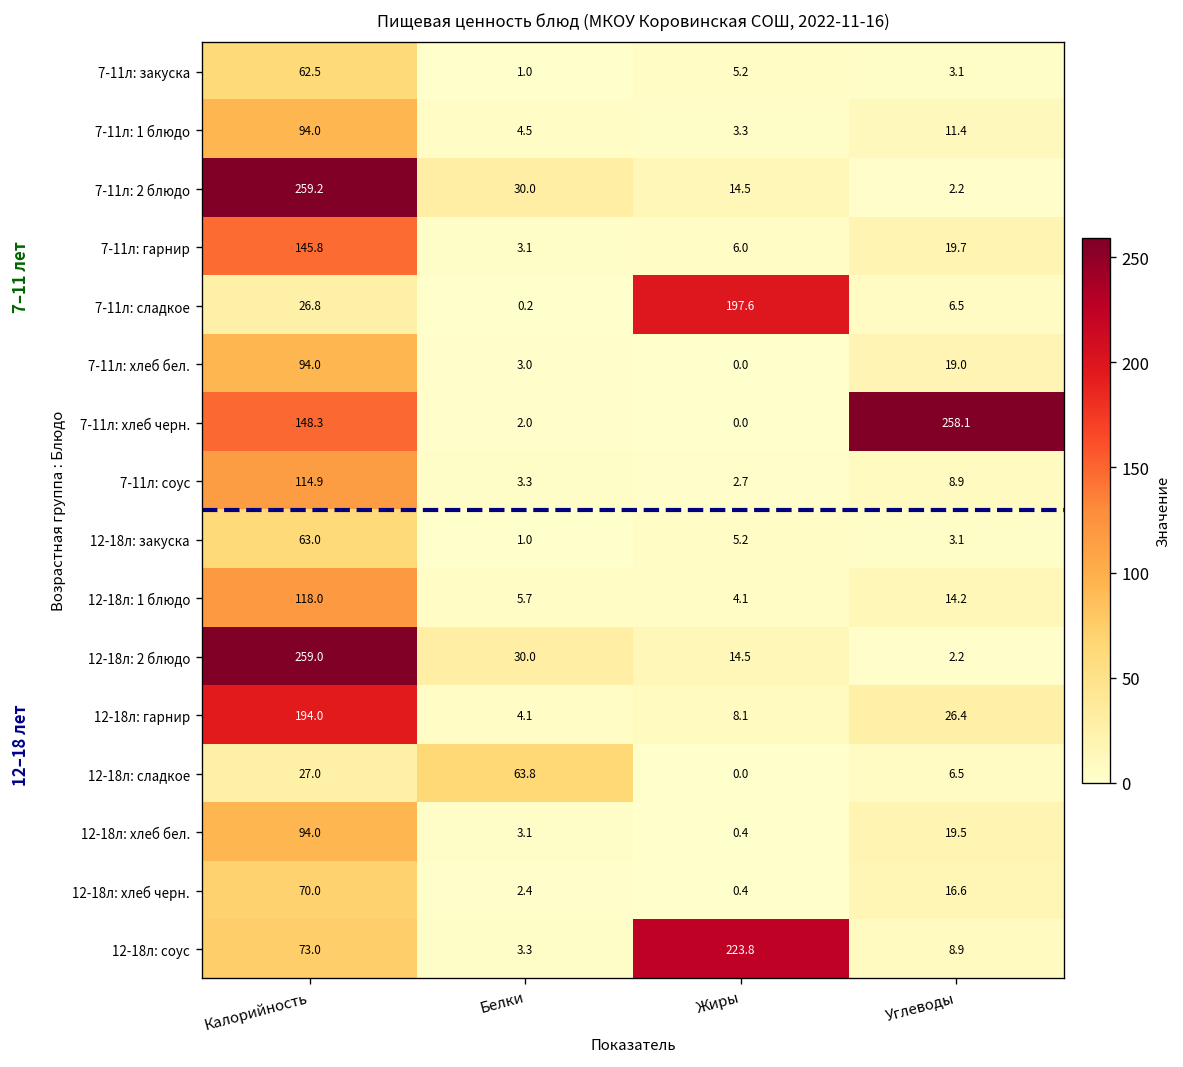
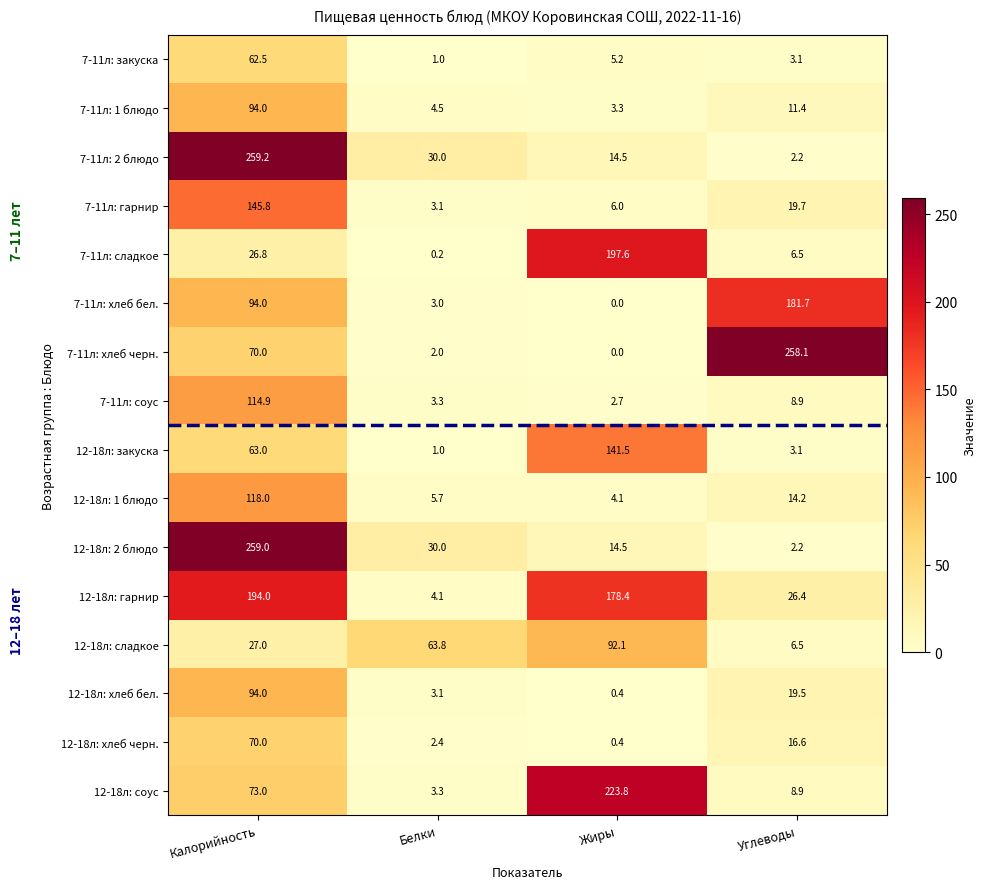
7-11л: хлеб бел., Углеводы: 19.0 -> 181.7
7-11л: хлеб черн., Калорийность: 148.3 -> 70.0
12-18л: закуска, Жиры: 5.2 -> 141.5
12-18л: гарнир, Жиры: 8.1 -> 178.4
12-18л: сладкое, Жиры: 0.0 -> 92.1
